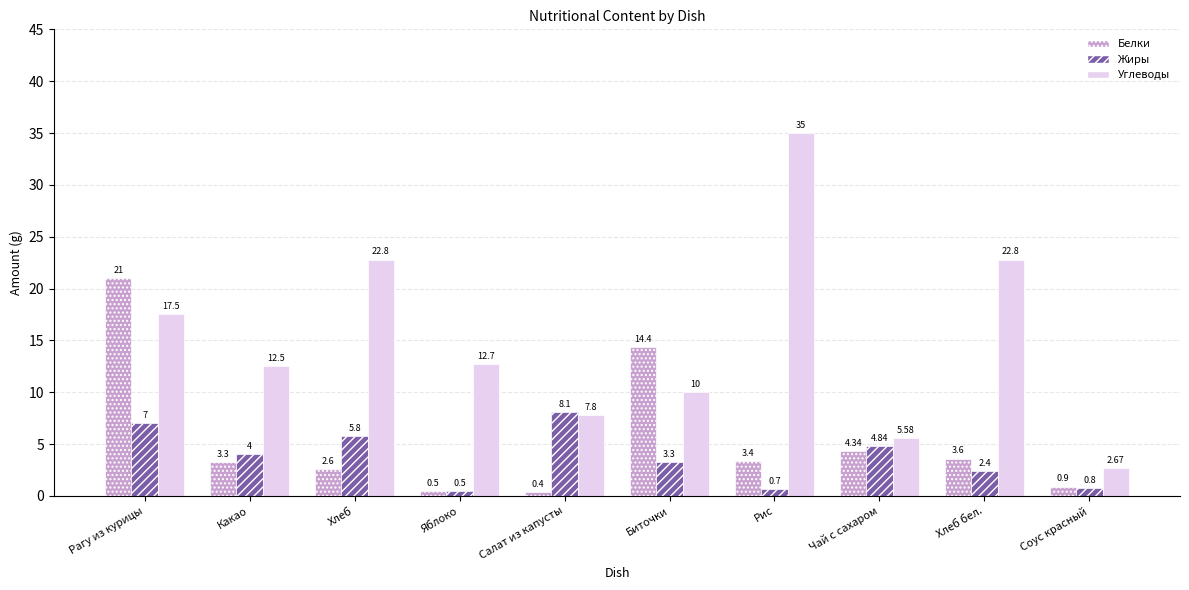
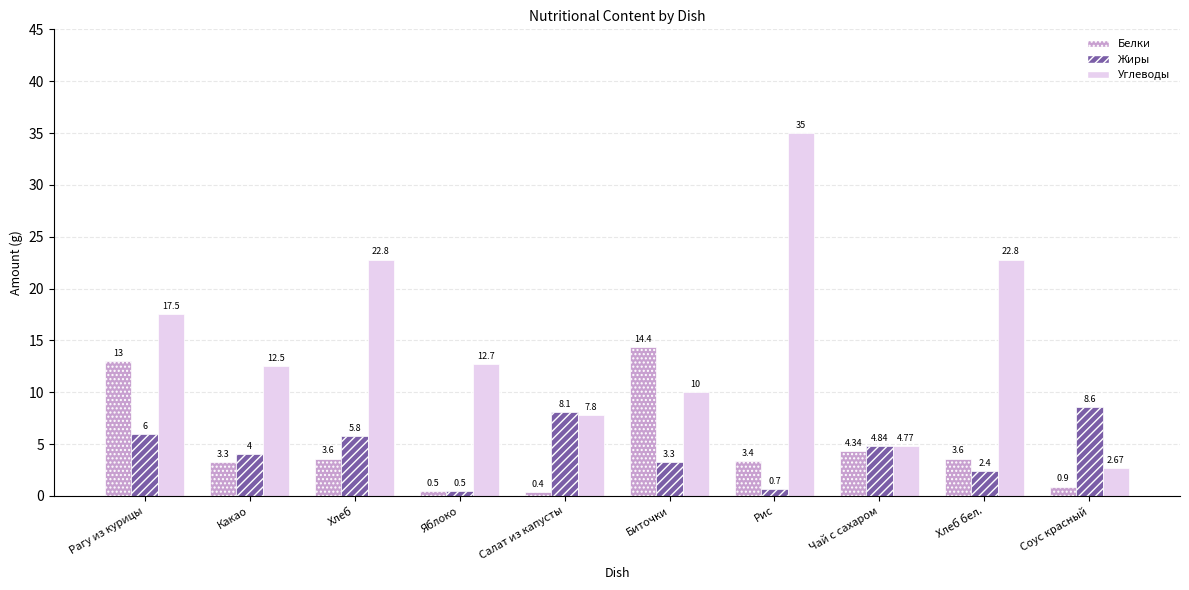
Белки, Рагу из курицы: 21 -> 13
Жиры, Рагу из курицы: 7 -> 6
Белки, Хлеб: 2.6 -> 3.6
Углеводы, Чай с сахаром: 5.58 -> 4.77
Жиры, Соус красный: 0.8 -> 8.6
